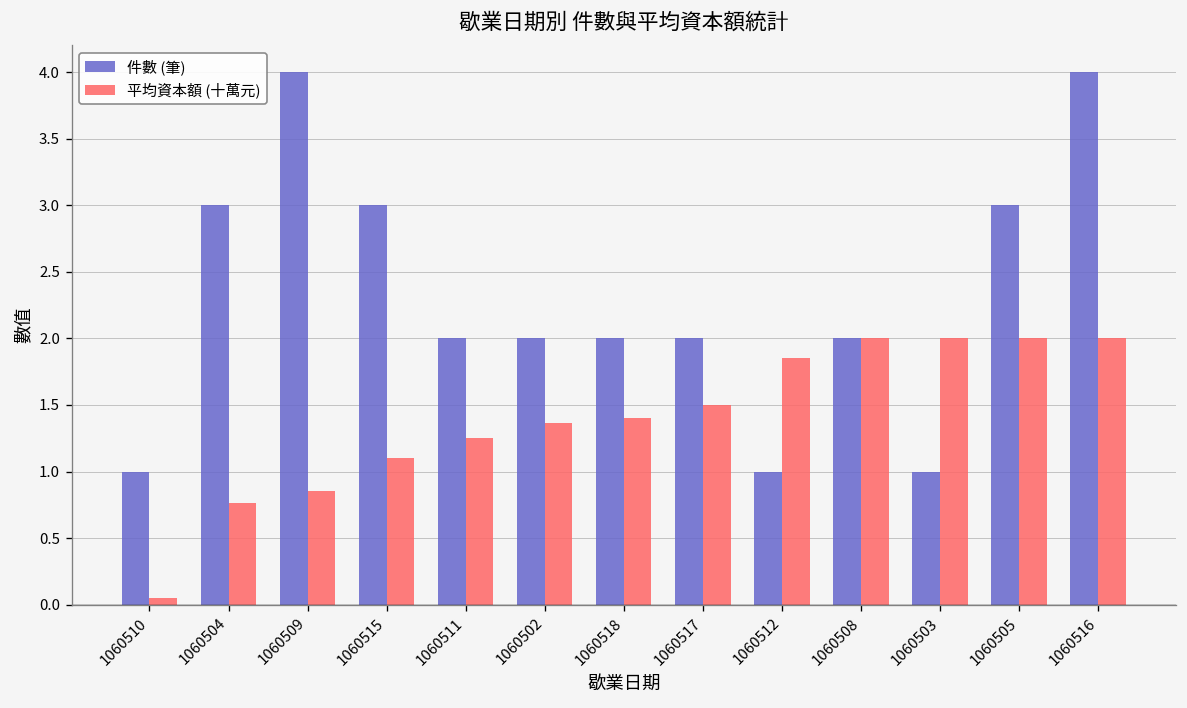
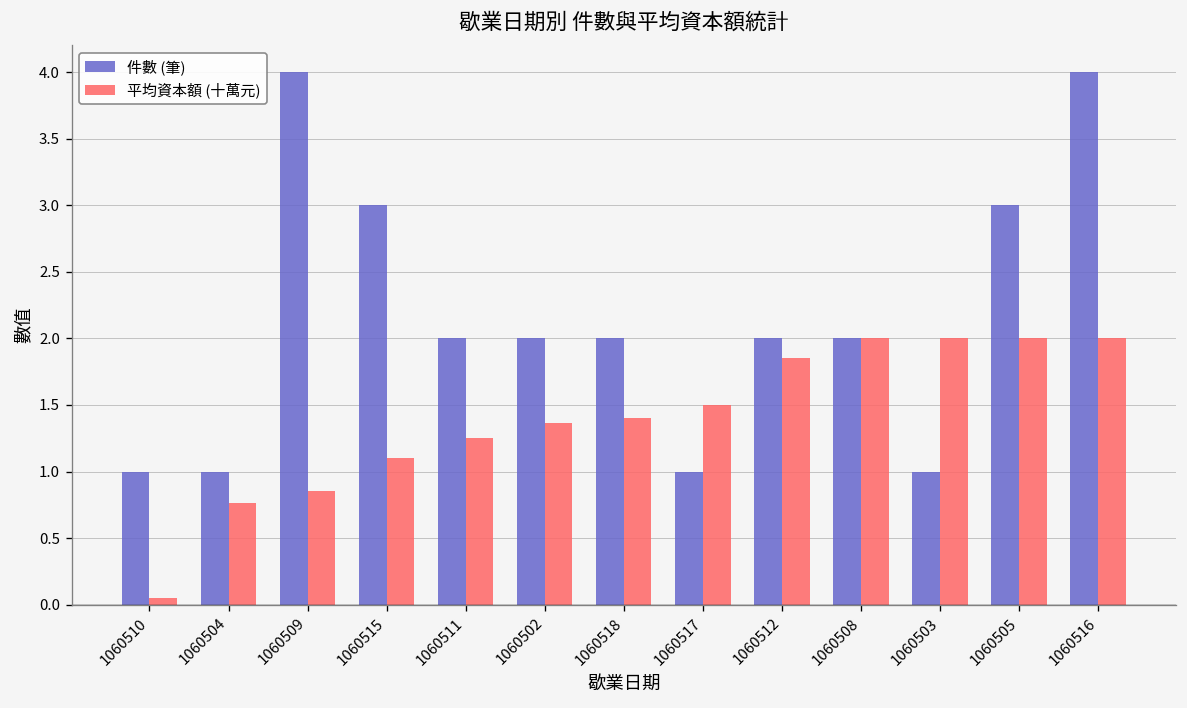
件數 (筆), 1060504: 3 -> 1
件數 (筆), 1060517: 2 -> 1
件數 (筆), 1060512: 1 -> 2
